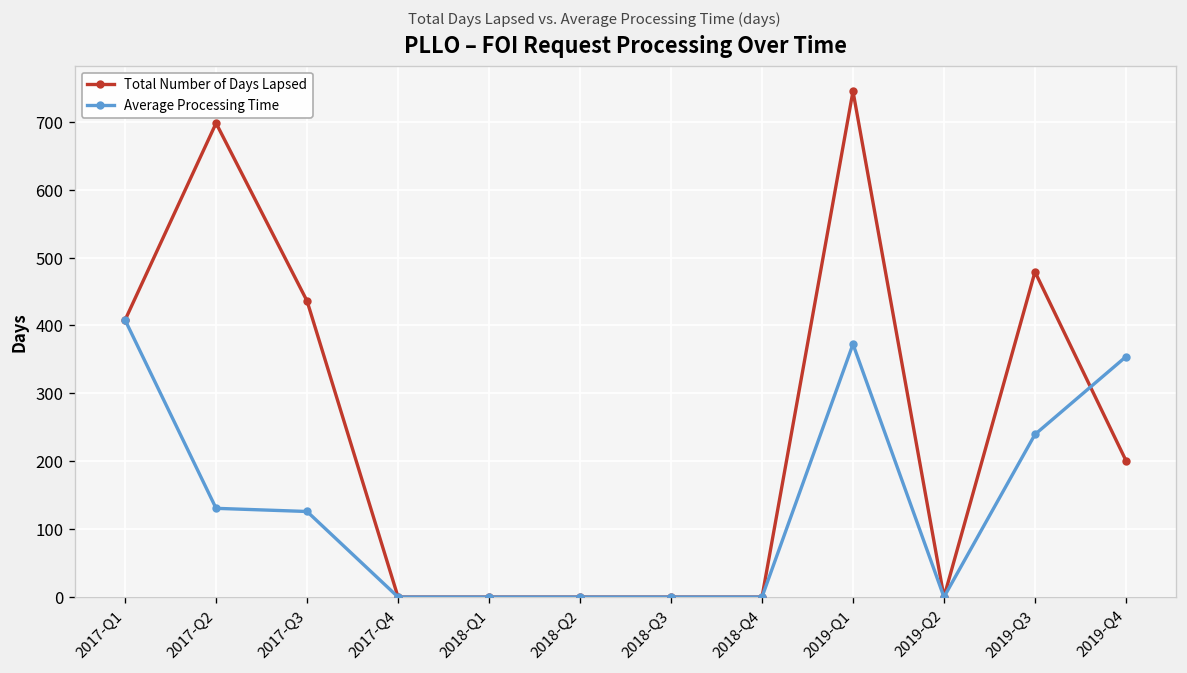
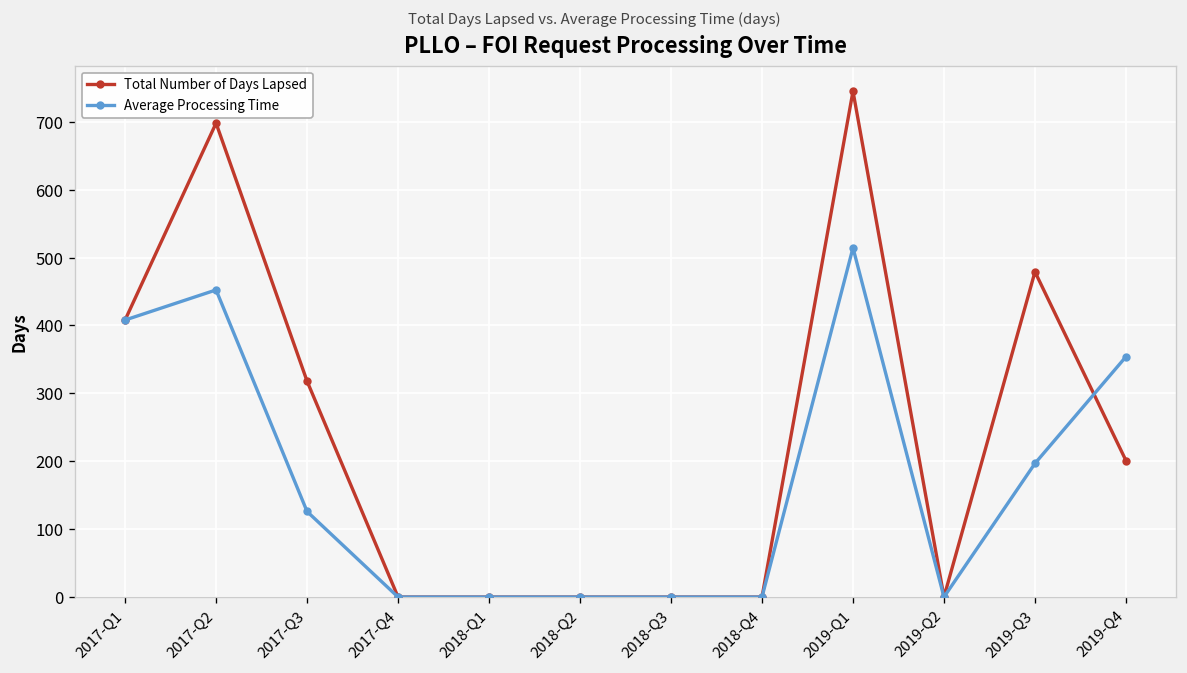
Average Processing Time, 2017-Q2: 130 -> 450
Total Number of Days Lapsed, 2017-Q3: 440 -> 320
Average Processing Time, 2019-Q1: 370 -> 510
Average Processing Time, 2019-Q3: 240 -> 200
